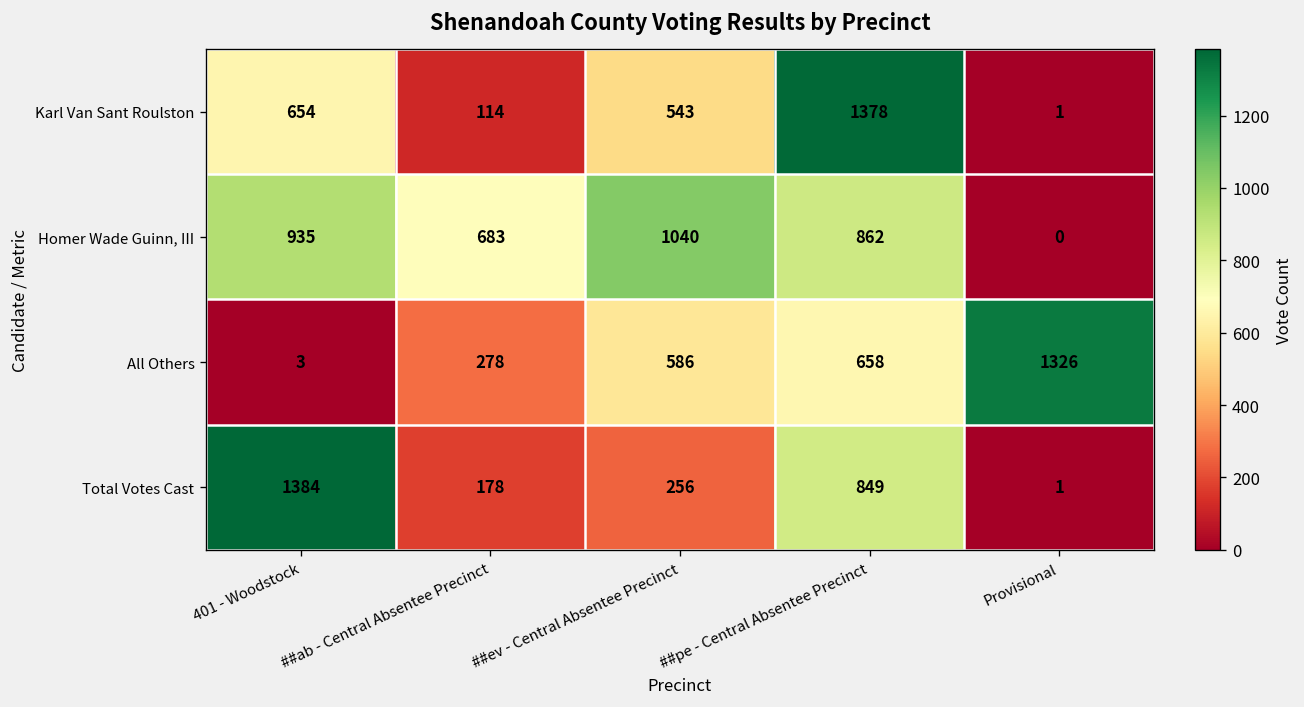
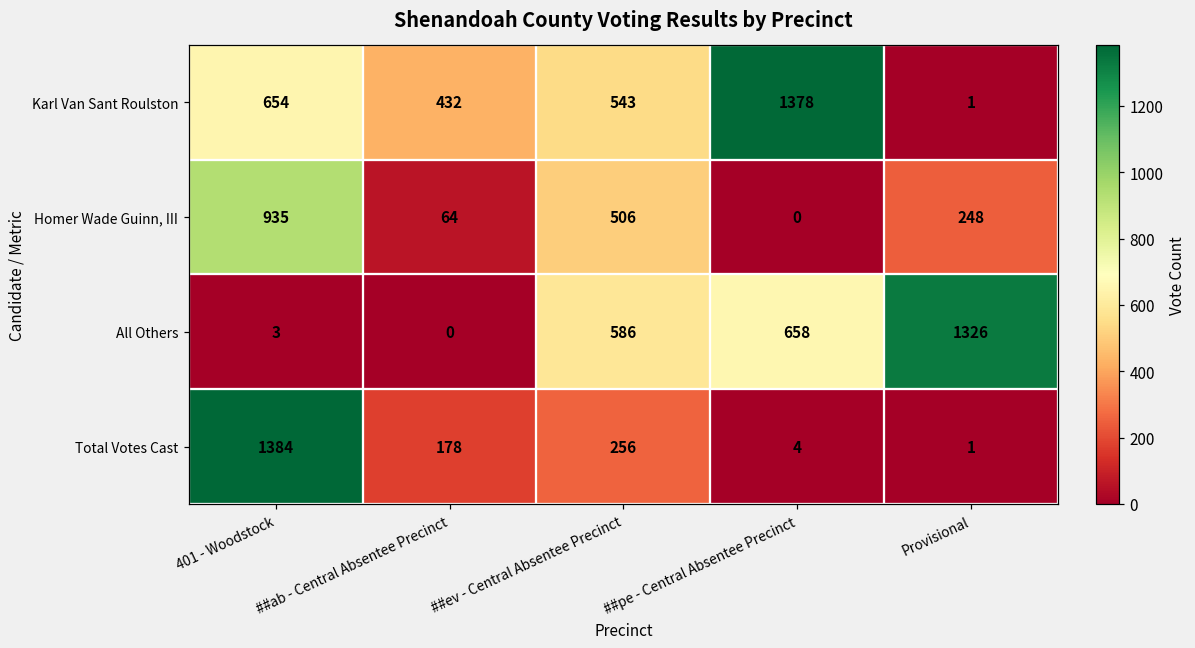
Karl Van Sant Roulston, ##ab - Central Absentee Precinct: 114 -> 432
Homer Wade Guinn, III, ##ab - Central Absentee Precinct: 683 -> 64
Homer Wade Guinn, III, ##ev - Central Absentee Precinct: 1040 -> 506
Homer Wade Guinn, III, ##pe - Central Absentee Precinct: 862 -> 0
Homer Wade Guinn, III, Provisional: 0 -> 248
All Others, ##ab - Central Absentee Precinct: 278 -> 0
Total Votes Cast, ##pe - Central Absentee Precinct: 849 -> 4
